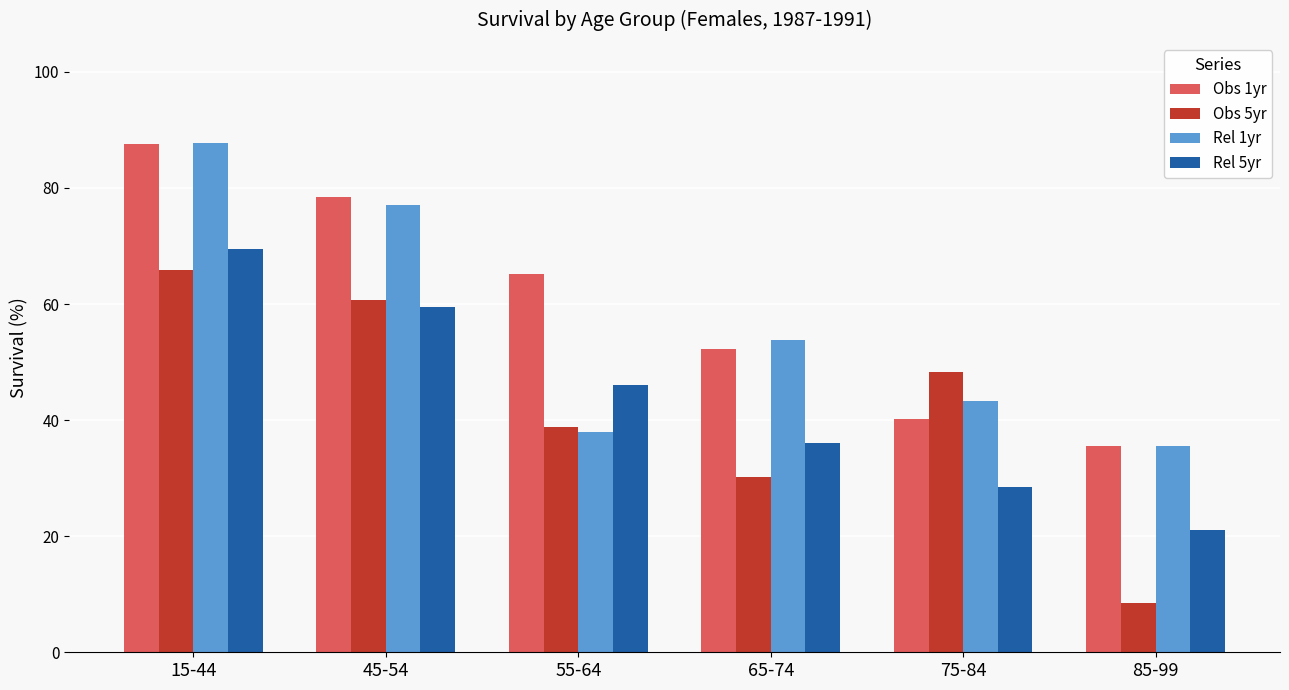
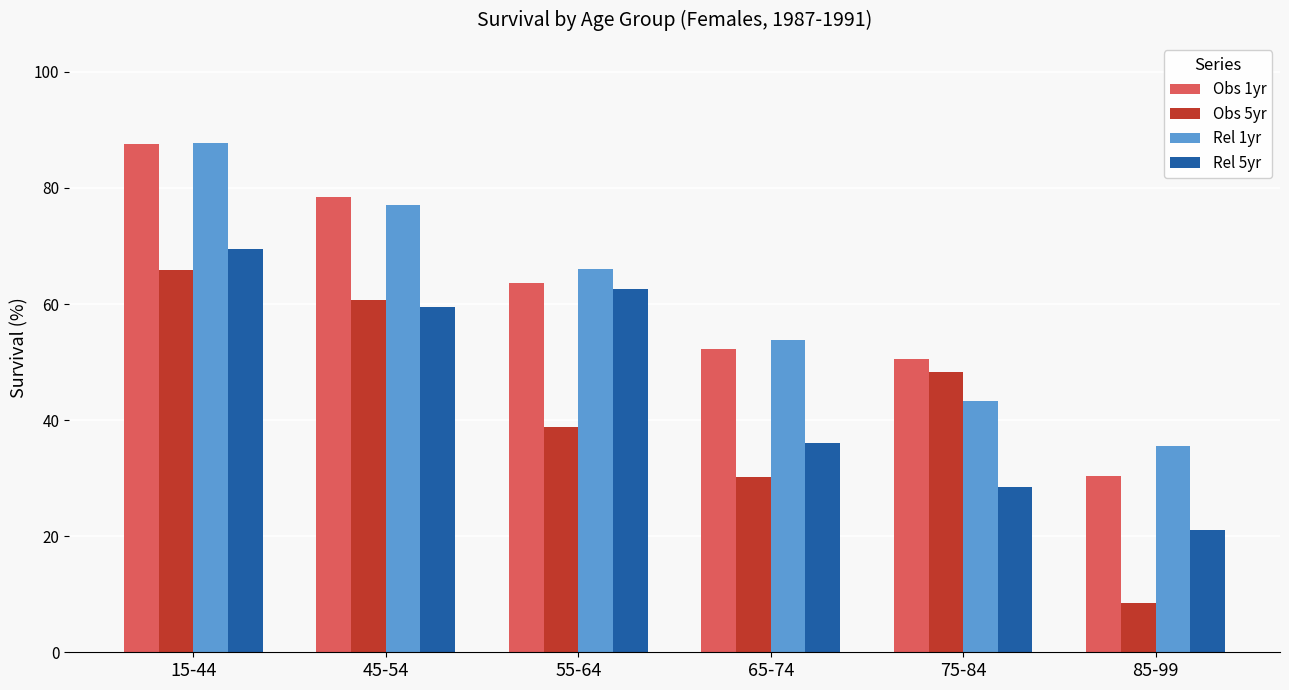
Obs 1yr, 55-64: 65 -> 64
Rel 1yr, 55-64: 38 -> 66
Rel 5yr, 55-64: 46 -> 63
Obs 1yr, 75-84: 40 -> 51
Obs 1yr, 85-99: 36 -> 30
